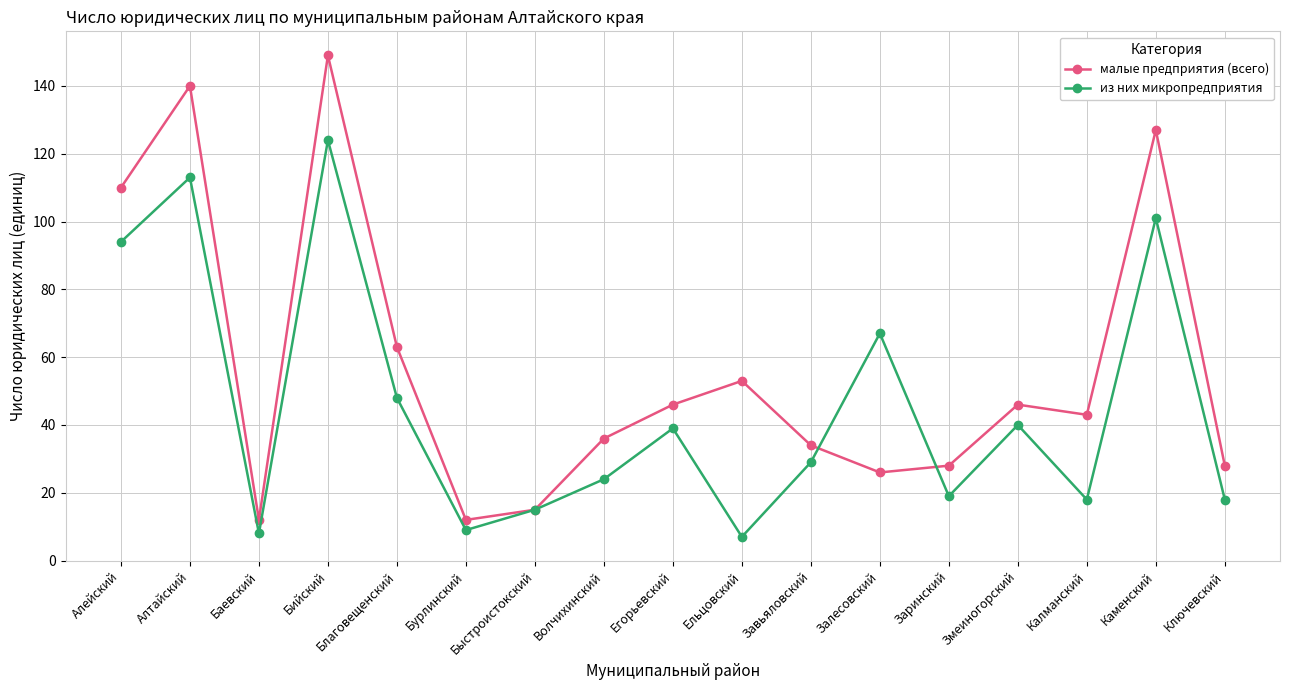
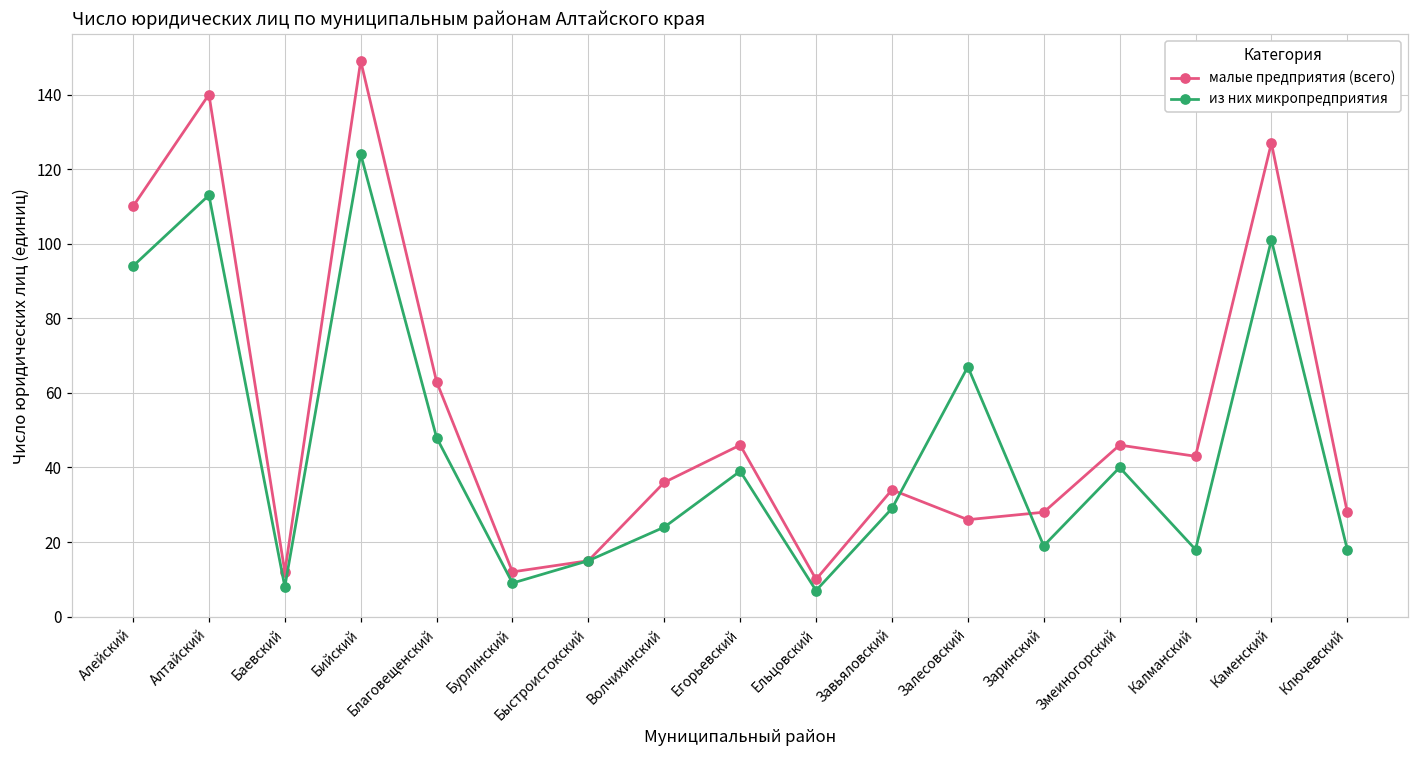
малые предприятия (всего), Ельцовский: 53 -> 10
